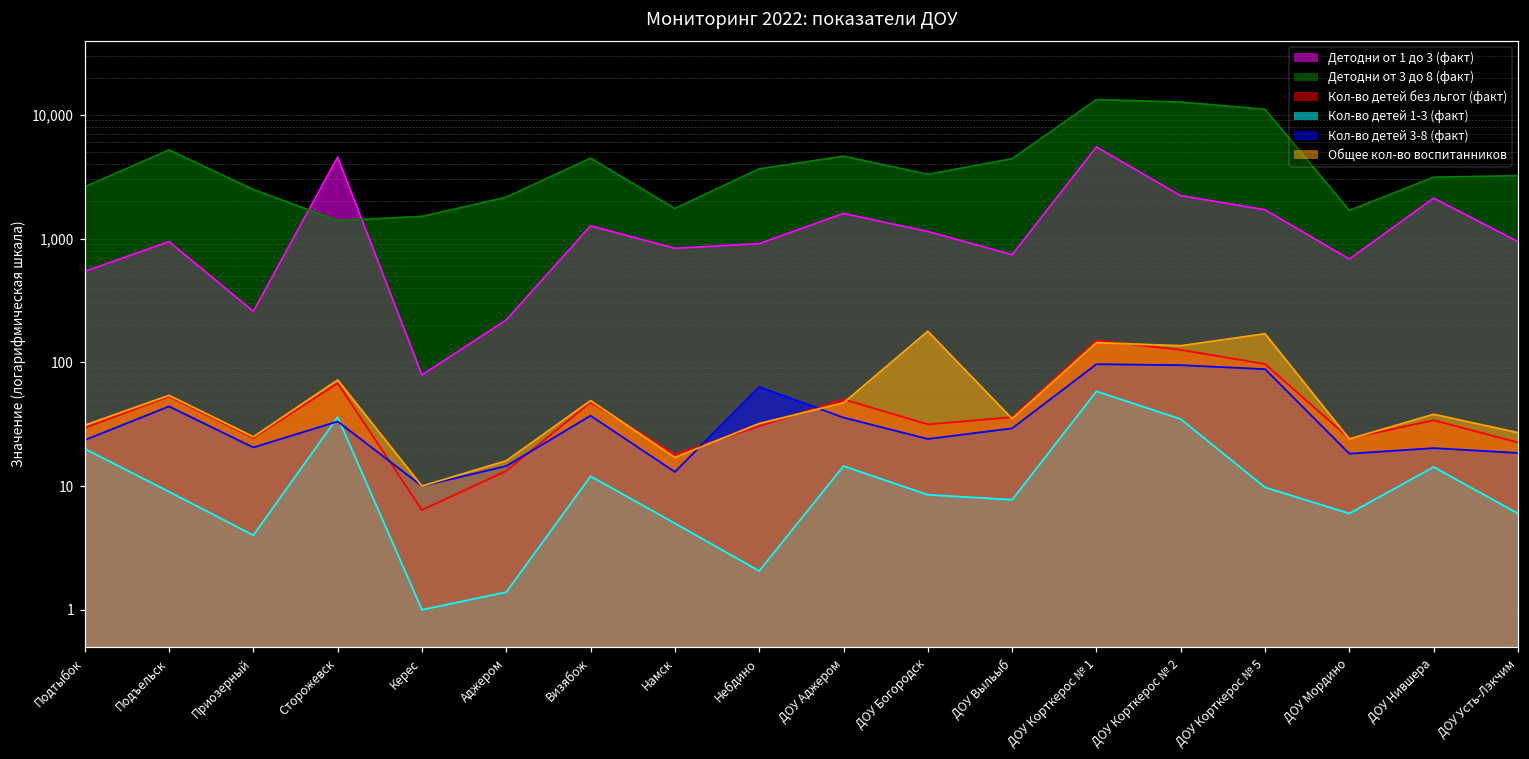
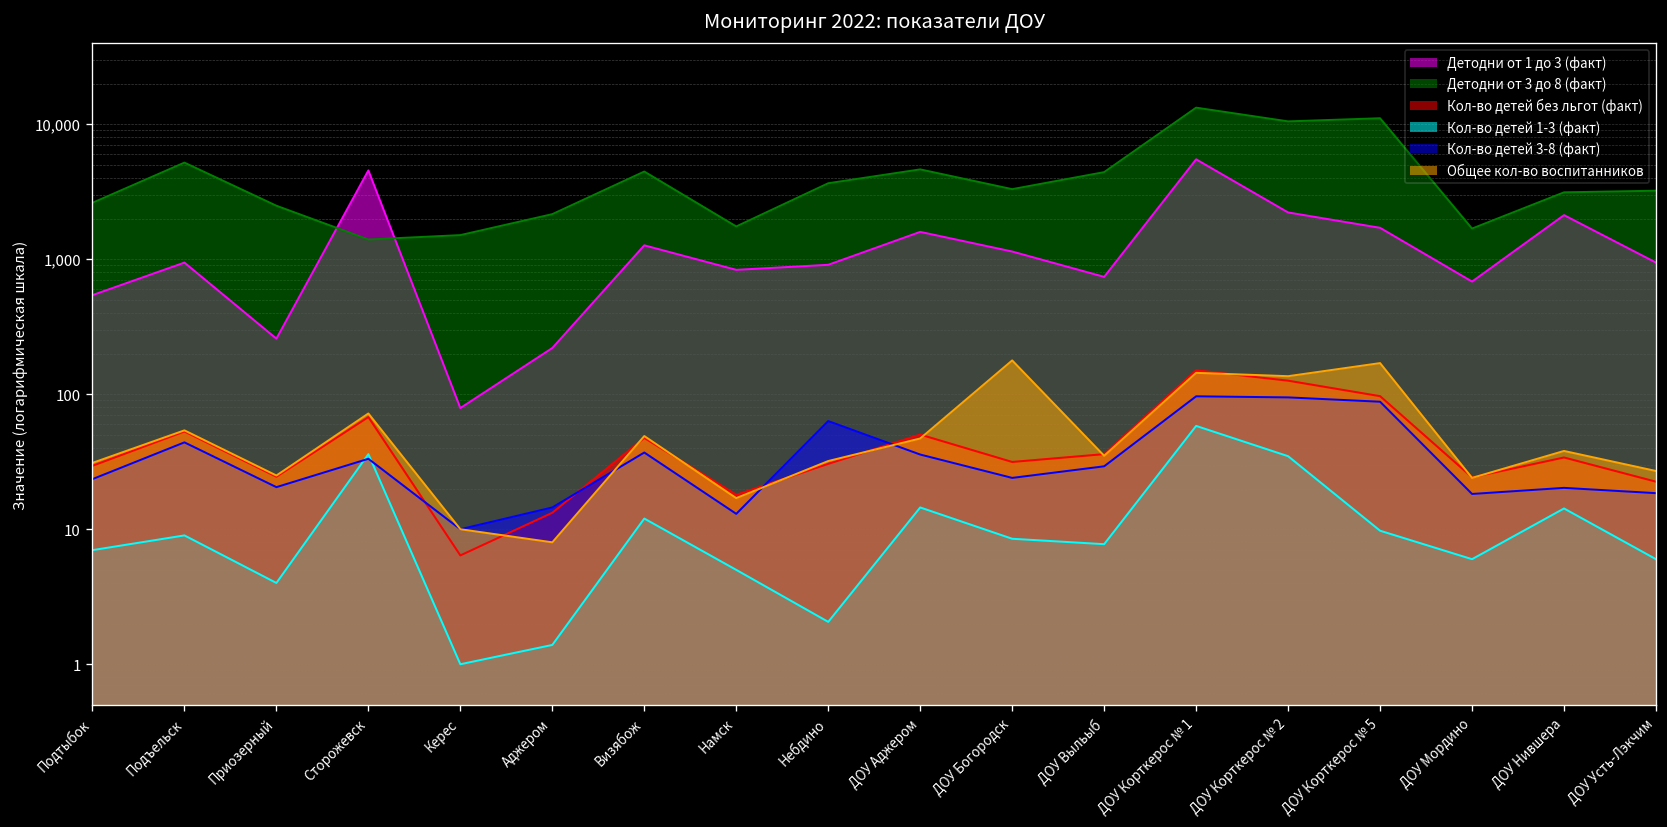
Кол-во детей 1-3 (факт), Подтыбок: 20 -> 7
Общее кол-во воспитанников, Аджером: 16 -> 8
Детодни от 3 до 8 (факт), ДОУ Корткерос № 2: 13,000 -> 10,000
